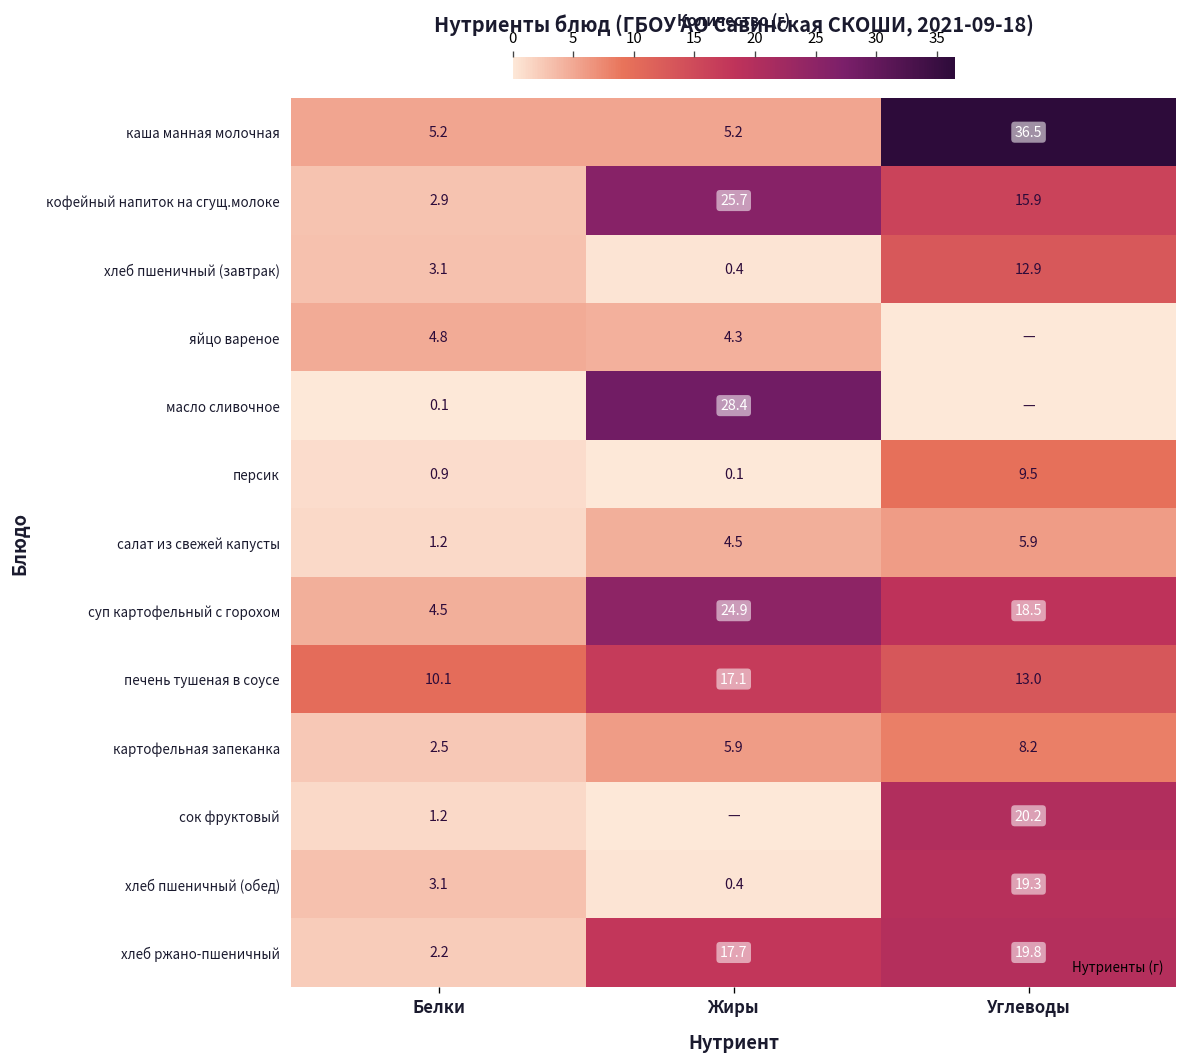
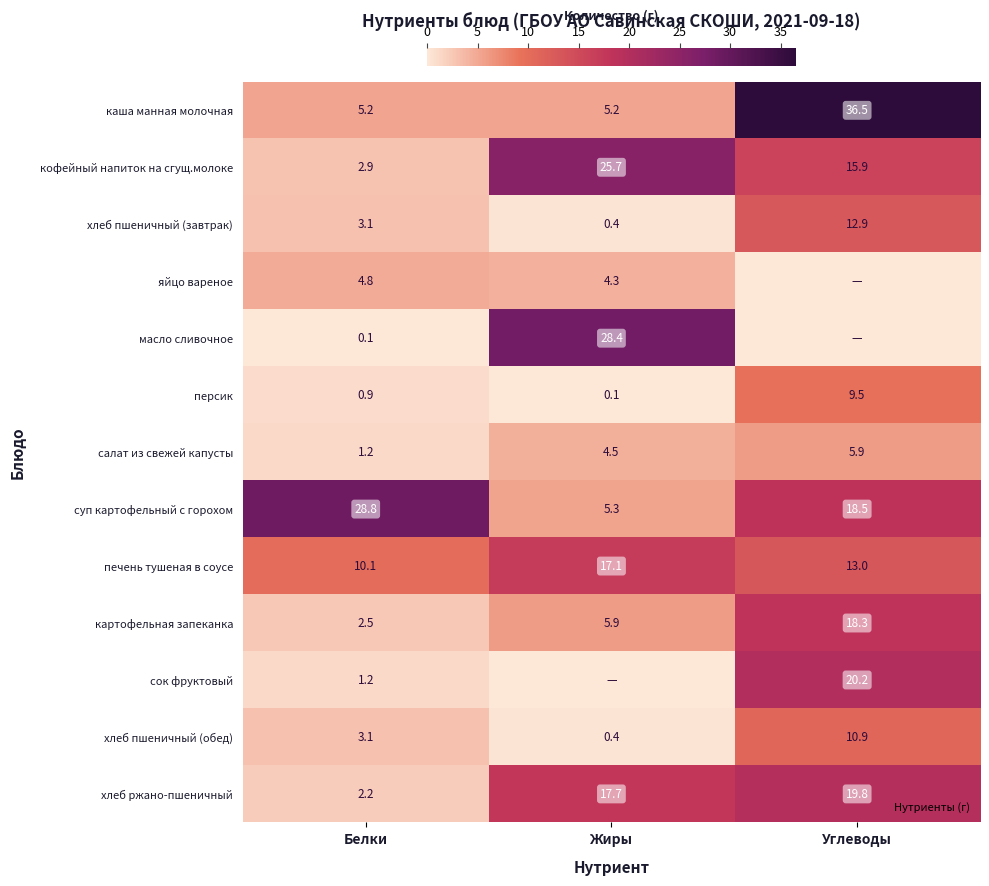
суп картофельный с горохом, Белки: 4.5 -> 28.8
суп картофельный с горохом, Жиры: 24.9 -> 5.3
картофельная запеканка, Углеводы: 8.2 -> 18.3
хлеб пшеничный (обед), Углеводы: 19.3 -> 10.9
